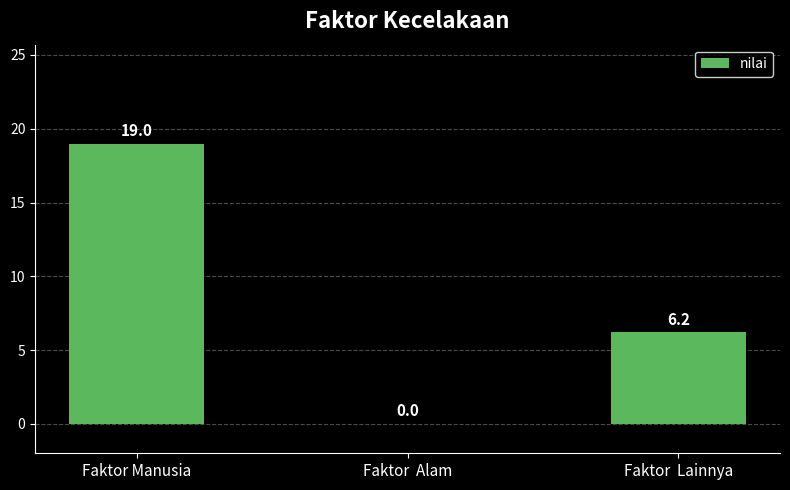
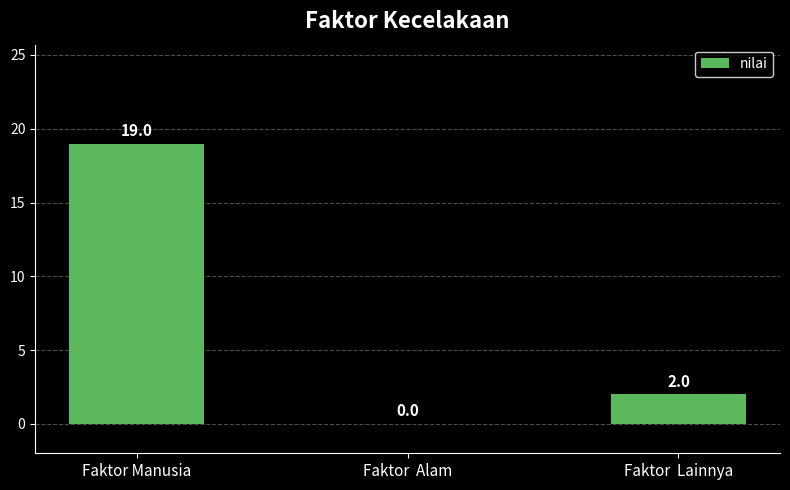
Faktor Lainnya: 6.2 -> 2.0
